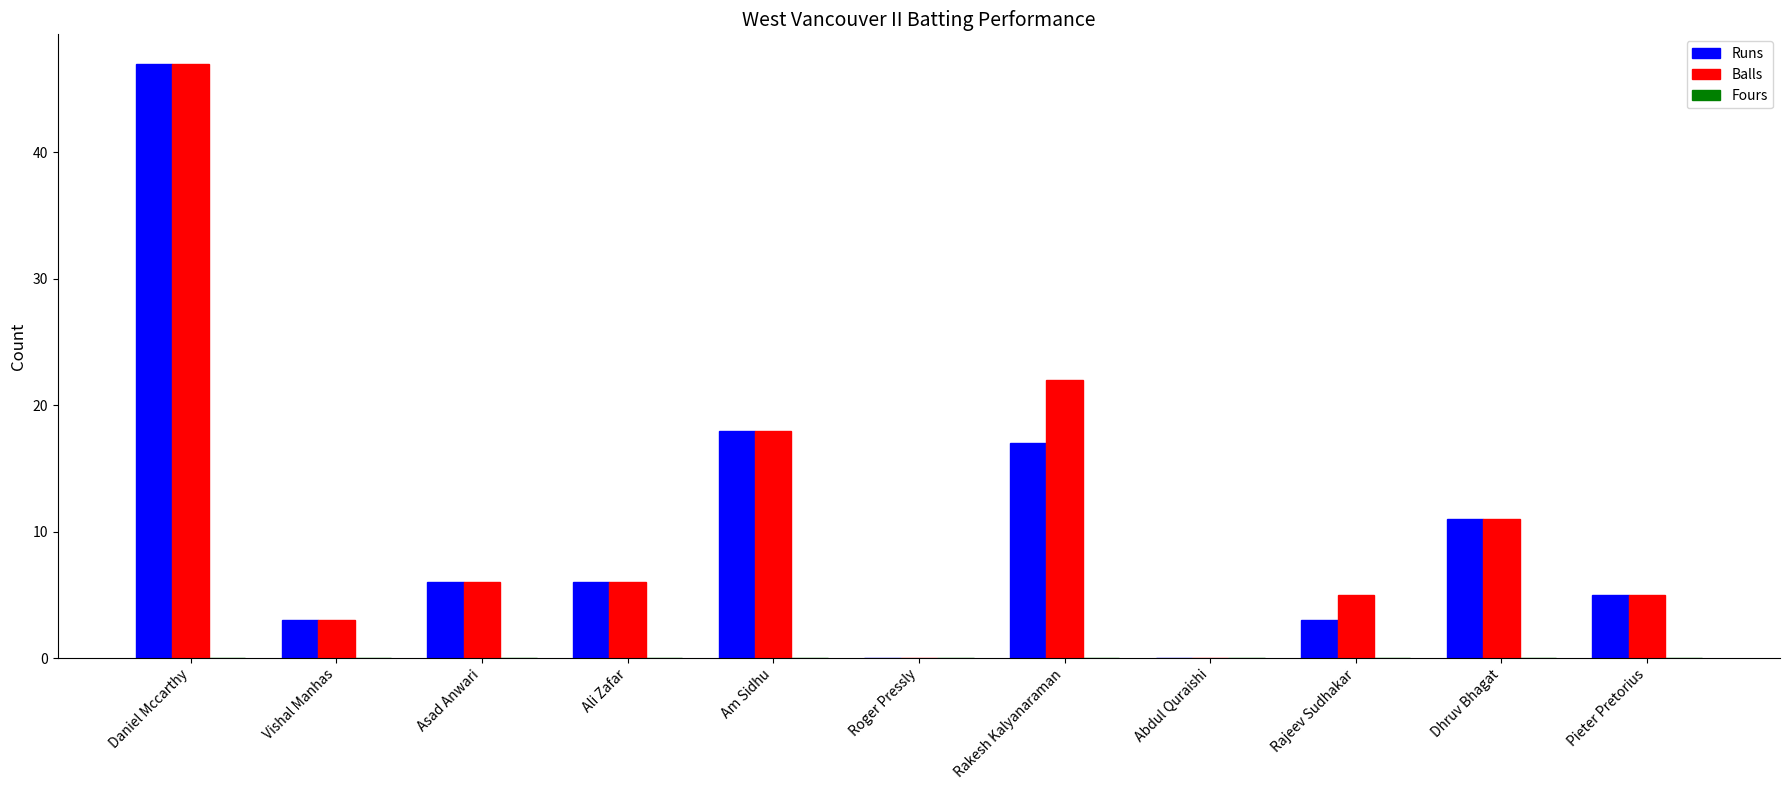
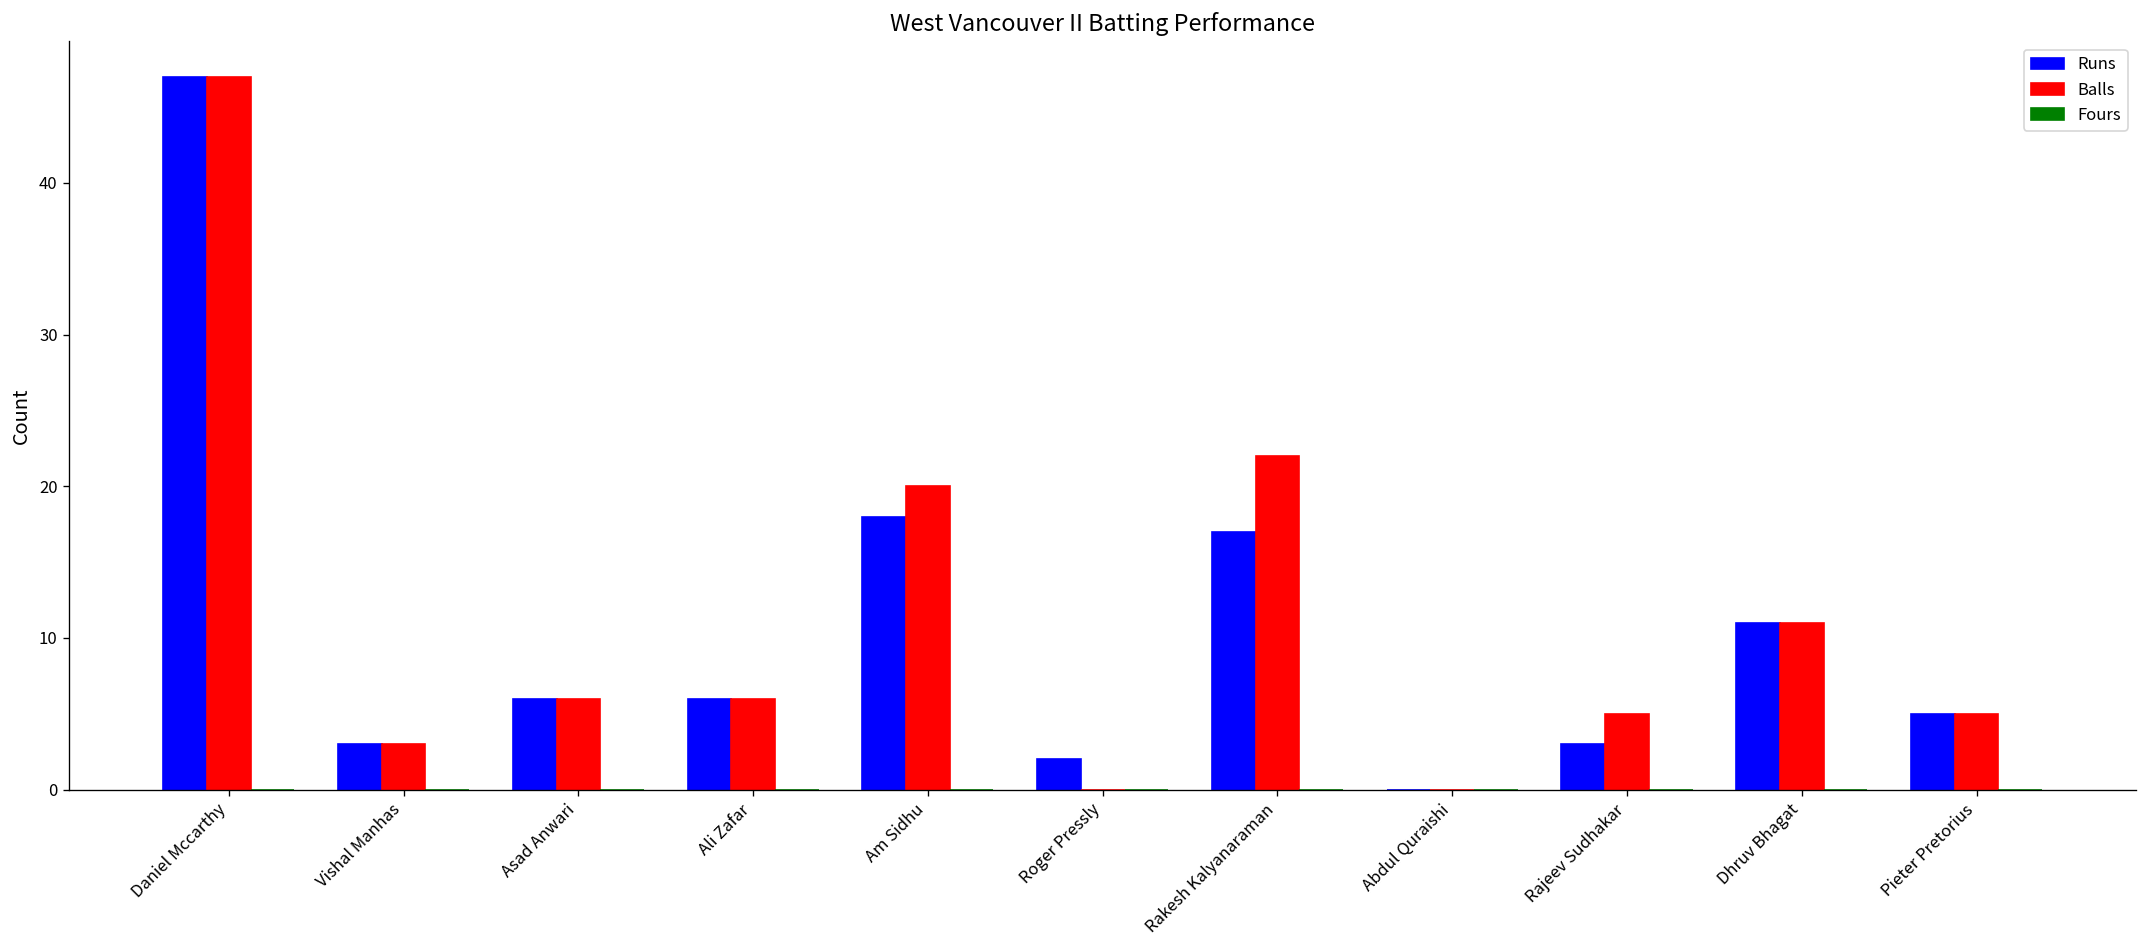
Balls, Am Sidhu: 18 -> 20
Runs, Roger Pressly: 0 -> 2
